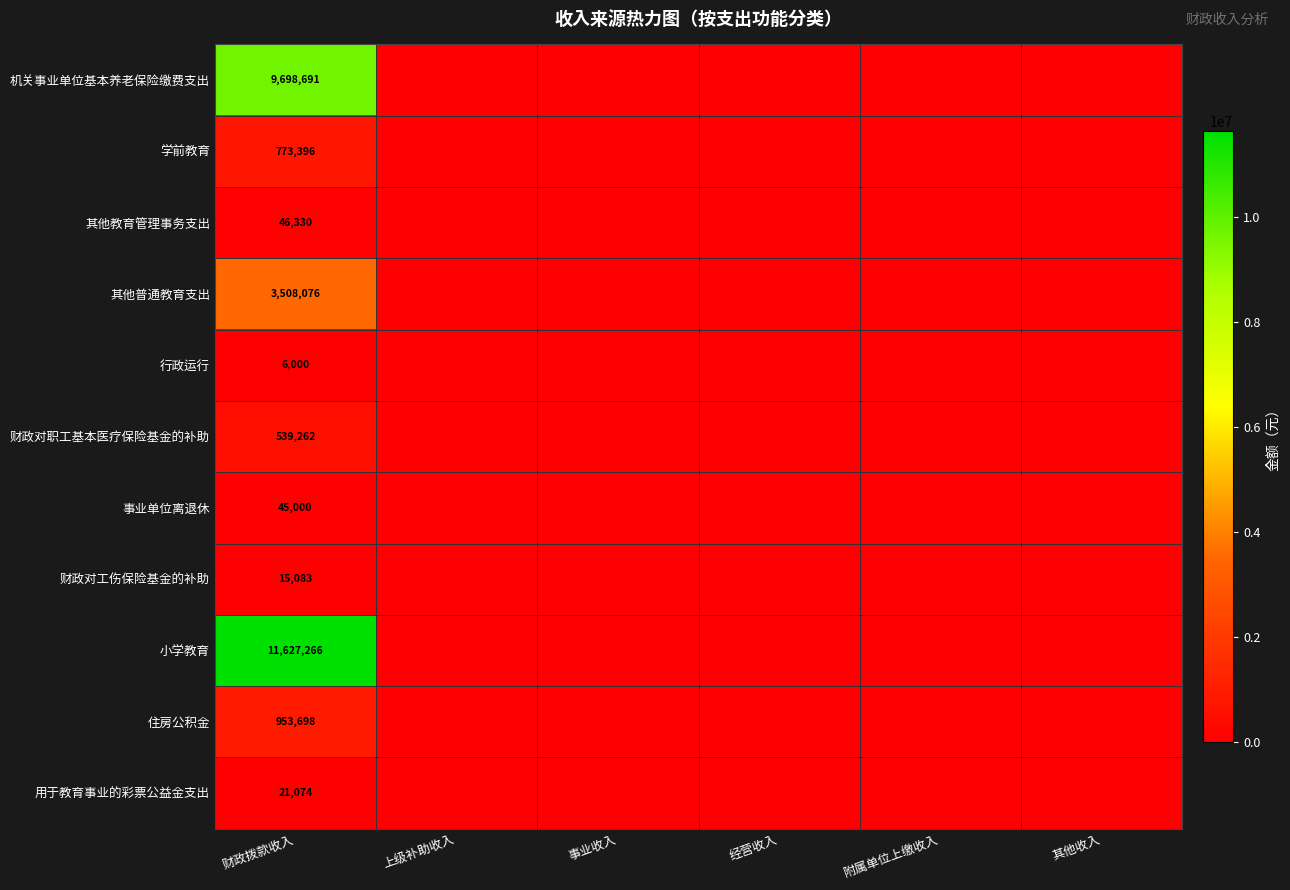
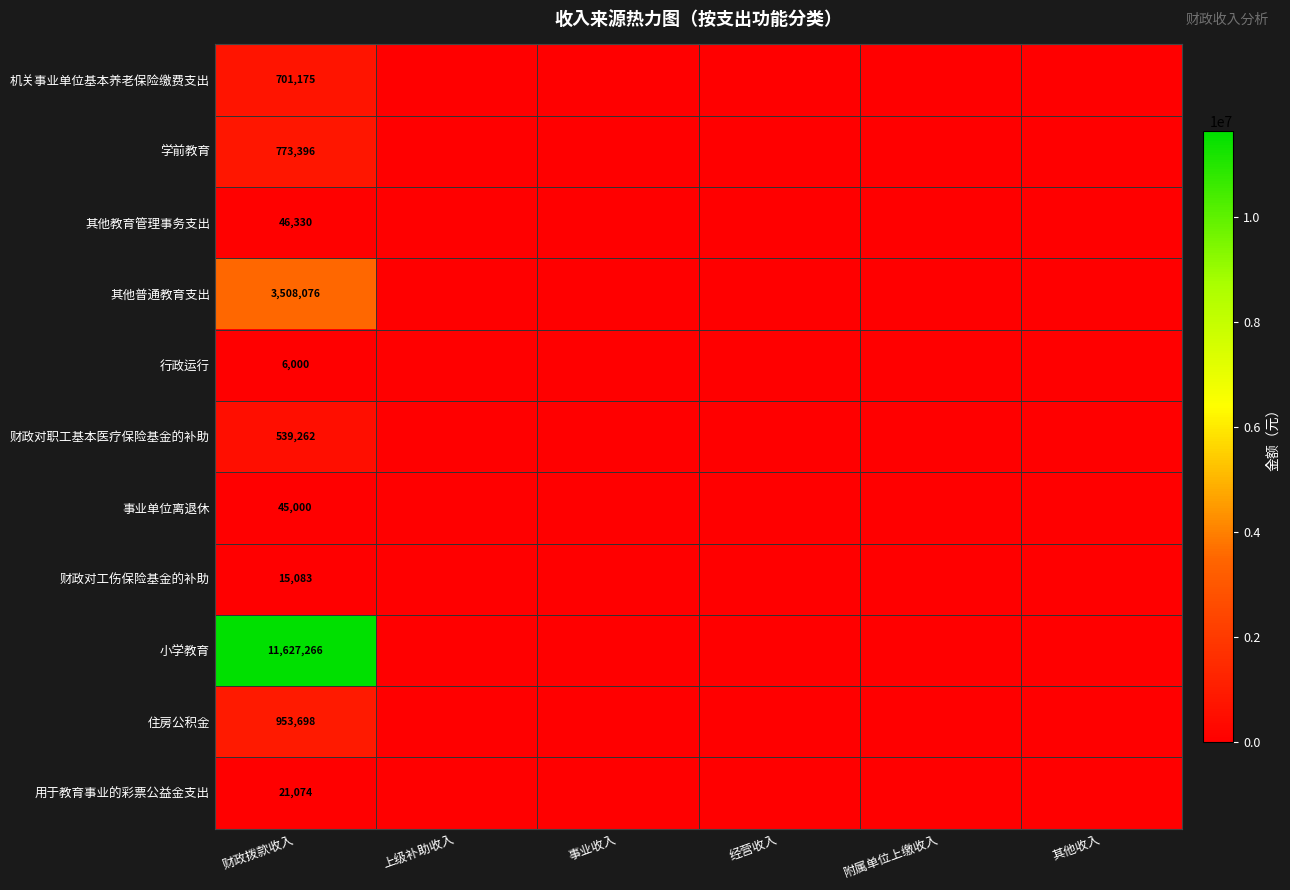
机关事业单位基本养老保险缴费支出, 财政拨款收入: 9,698,691 -> 701,175
